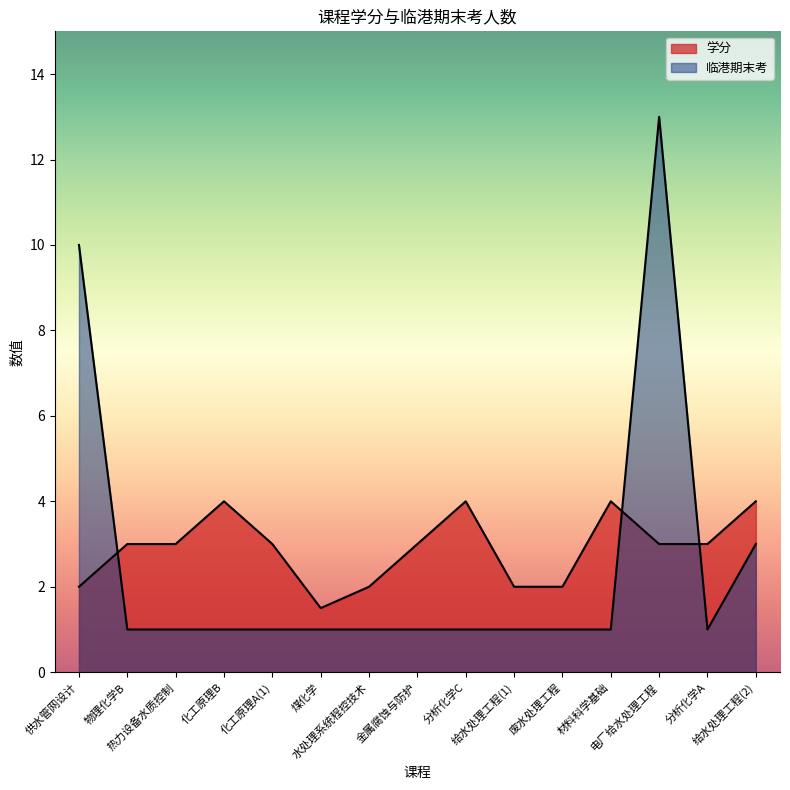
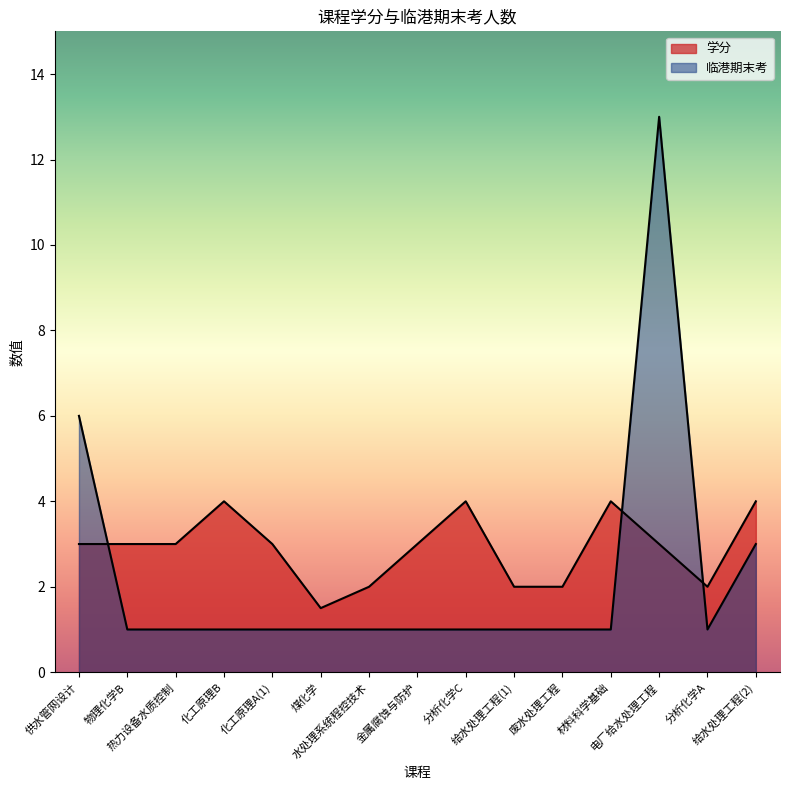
学分, 供水管网设计: 2 -> 3
临港期末考, 供水管网设计: 10 -> 6
学分, 分析化学A: 3 -> 2
